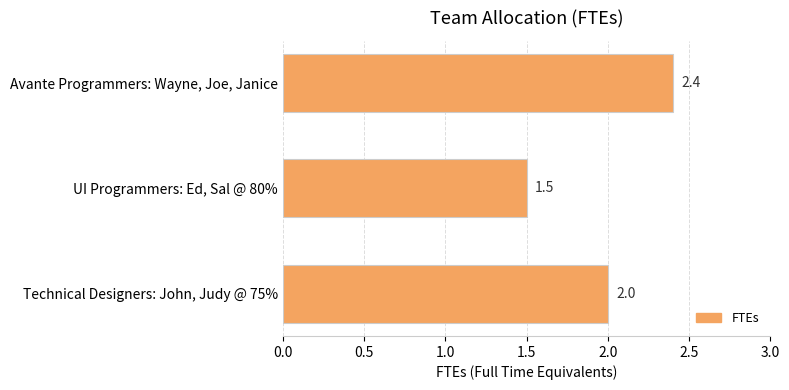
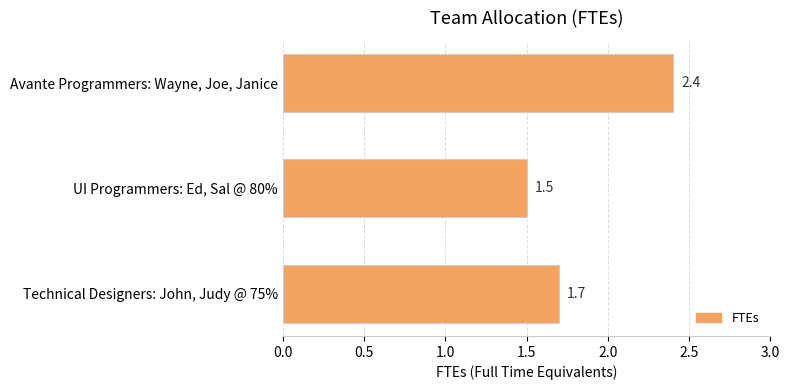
Technical Designers: John, Judy @ 75%: 2.0 -> 1.7
